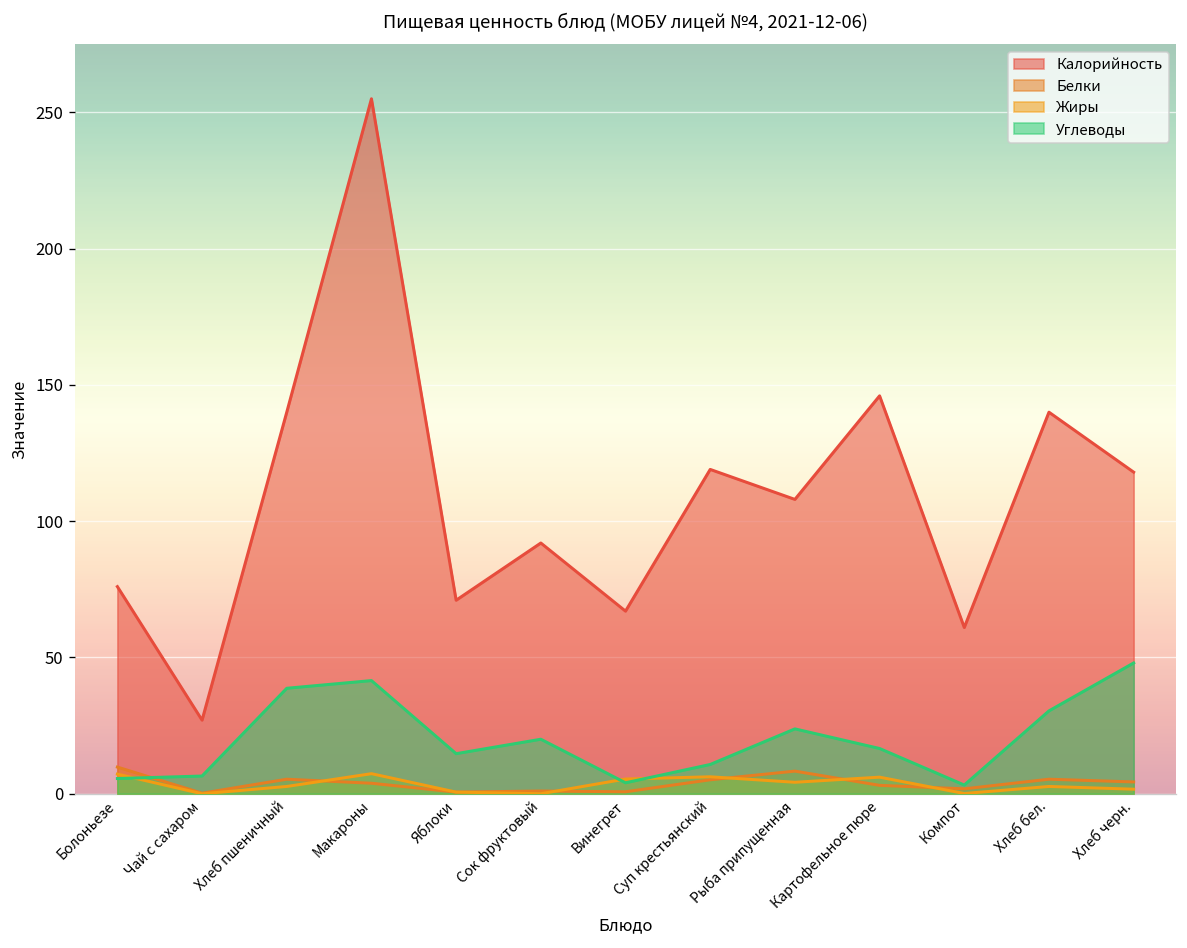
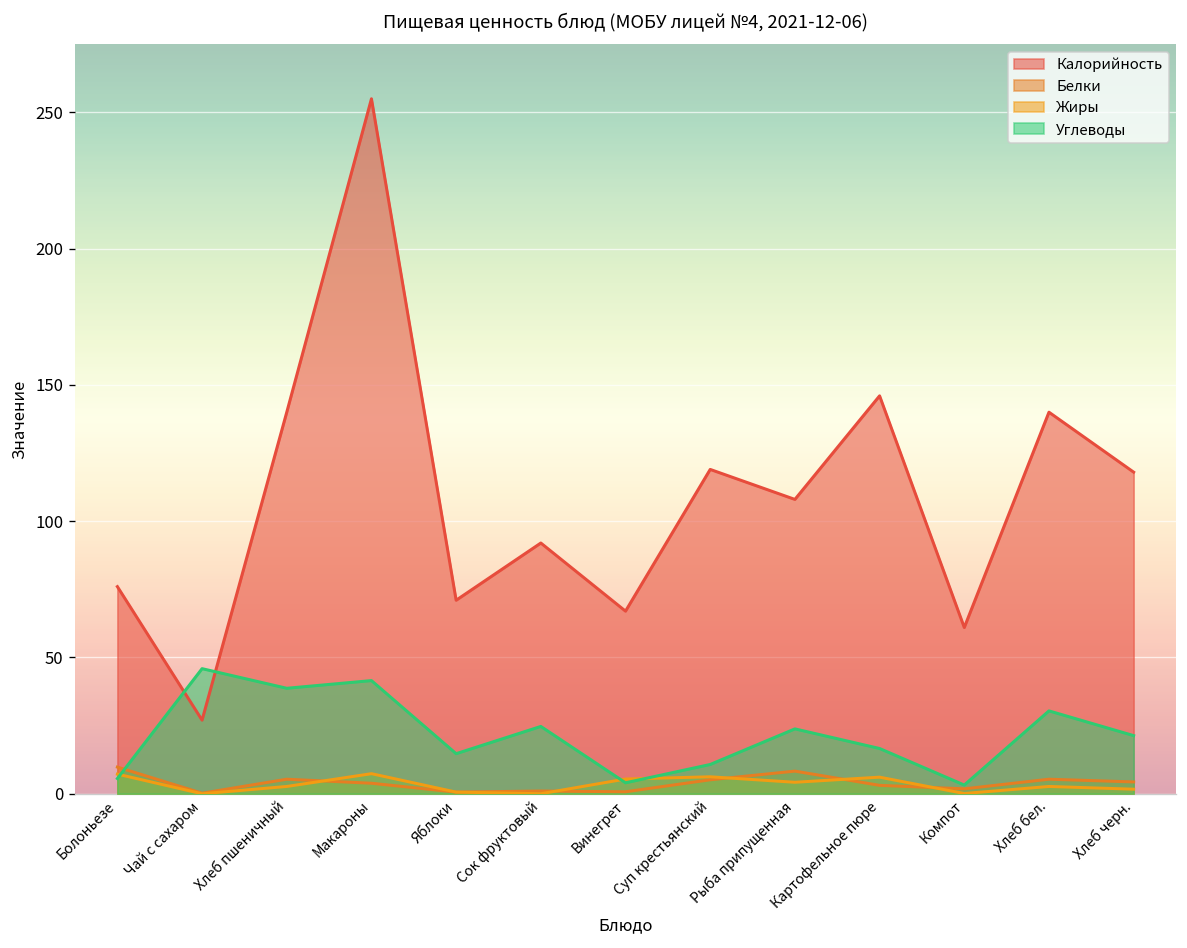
Углеводы, Чай с сахаром: 7 -> 46
Углеводы, Сок фруктовый: 20 -> 25
Углеводы, Хлеб черн.: 48 -> 21
